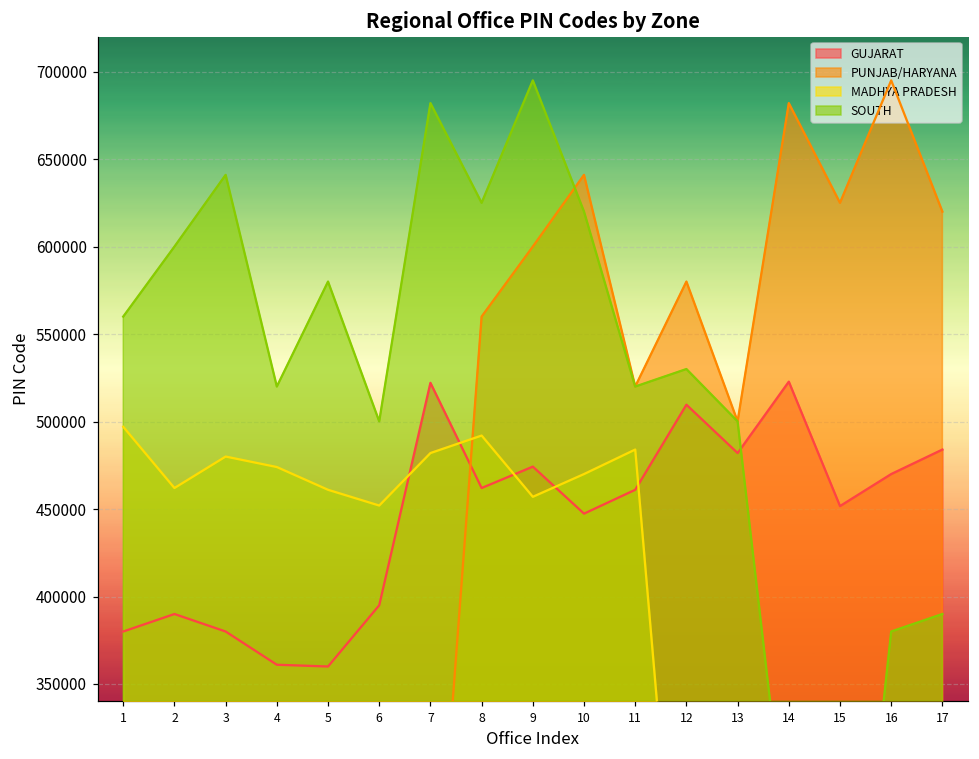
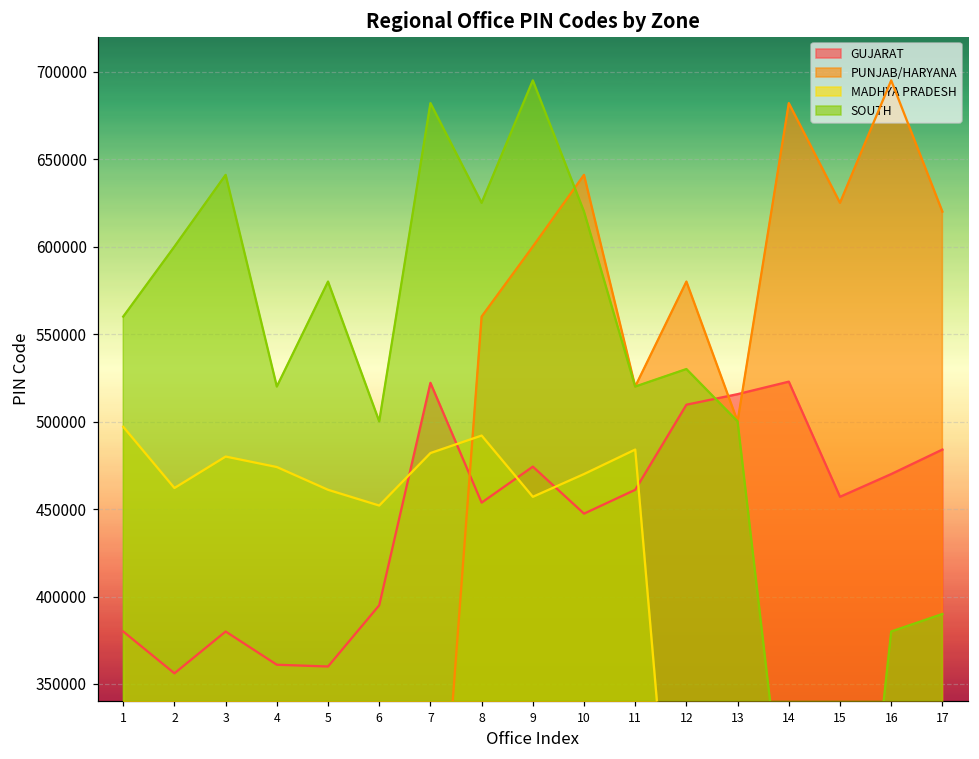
GUJARAT, 2: 390000 -> 356000
GUJARAT, 8: 462000 -> 454000
GUJARAT, 13: 482000 -> 516000
GUJARAT, 15: 452000 -> 457000
